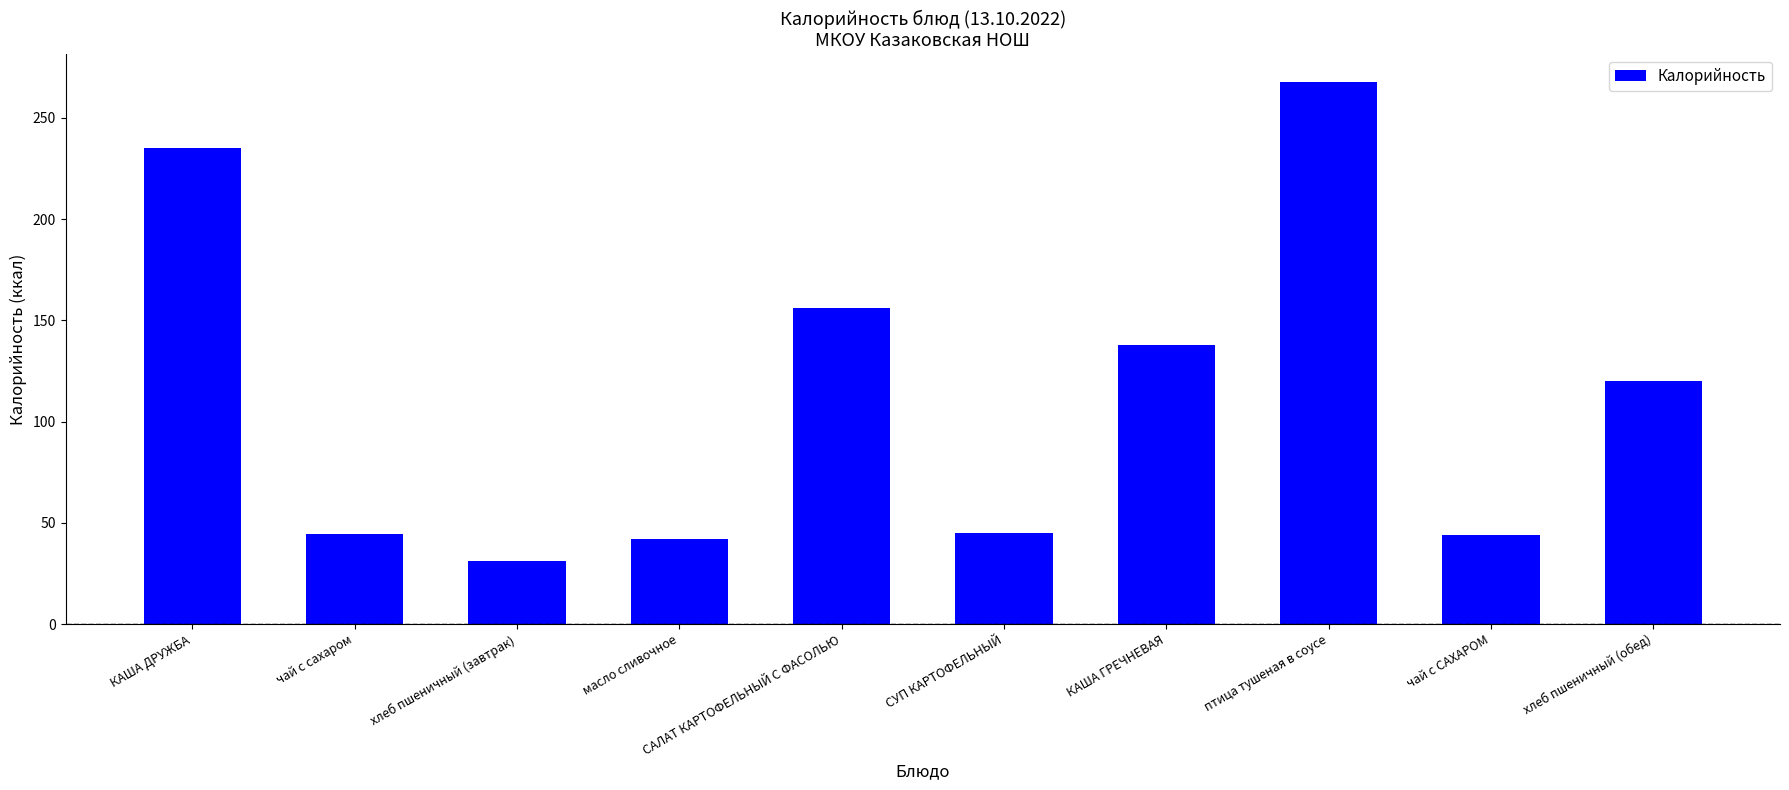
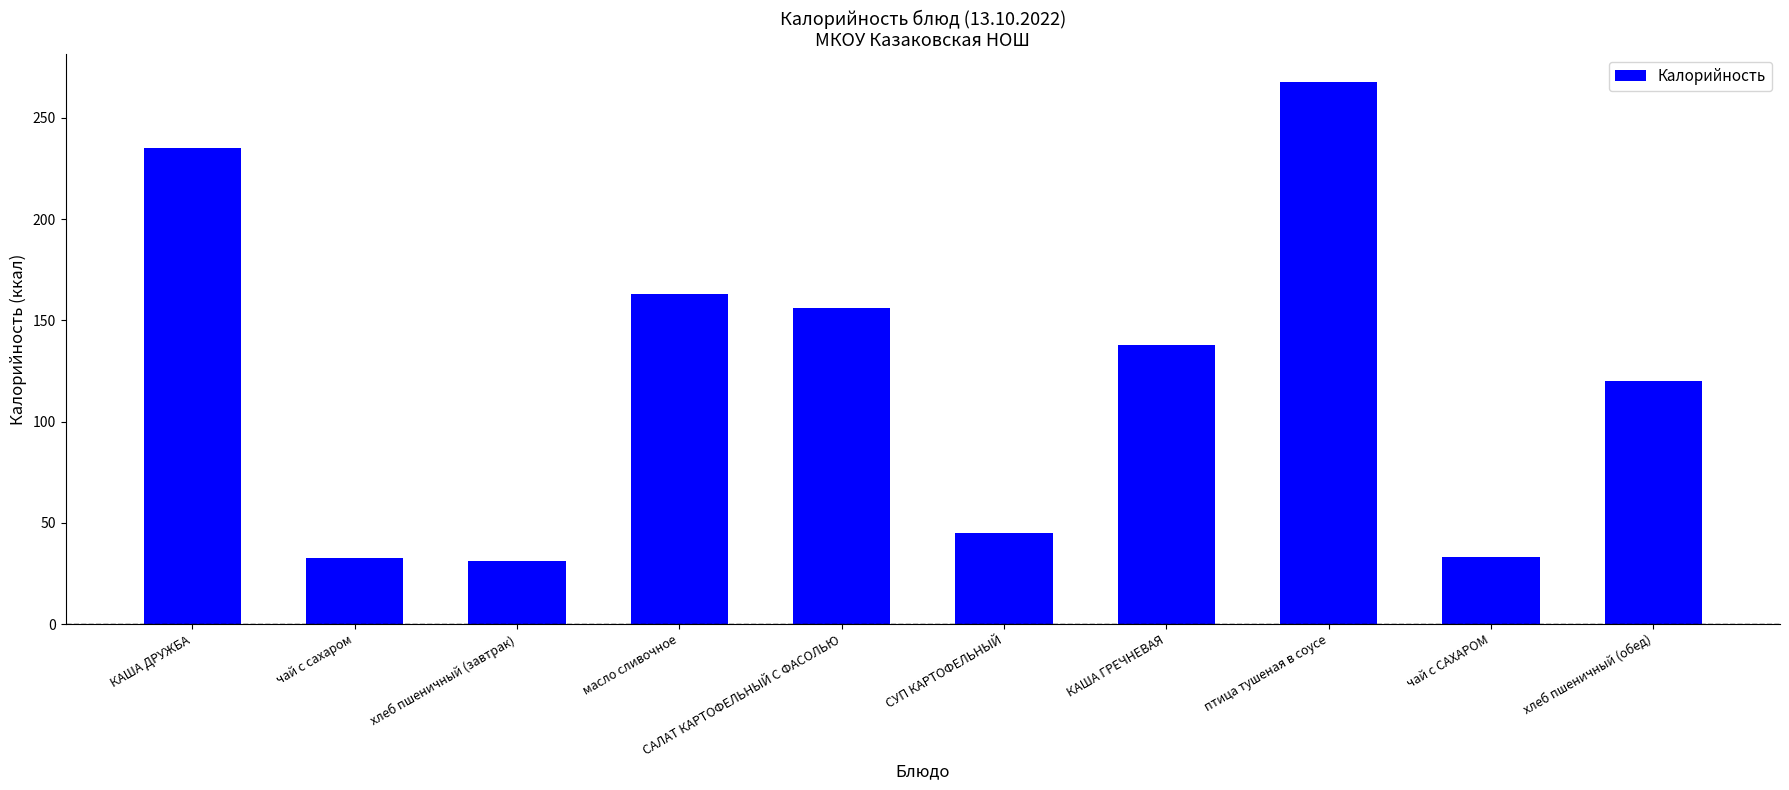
чай с сахаром: 44 -> 33
масло сливочное: 42 -> 163
чай с САХАРОМ: 44 -> 33
